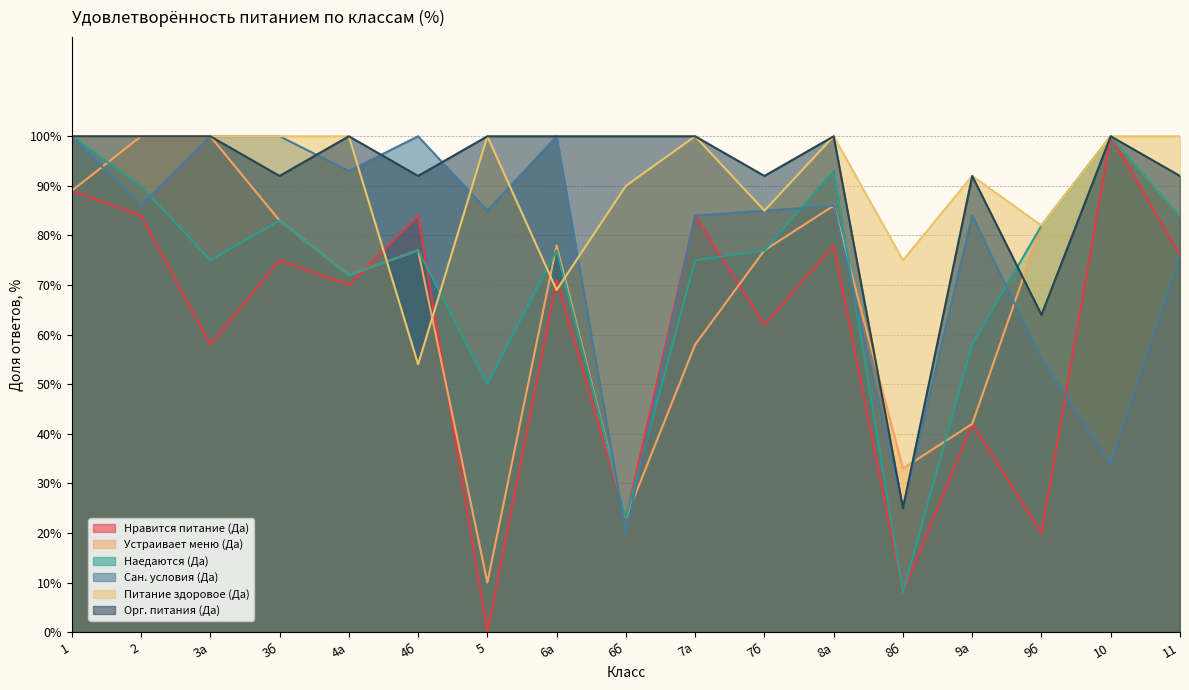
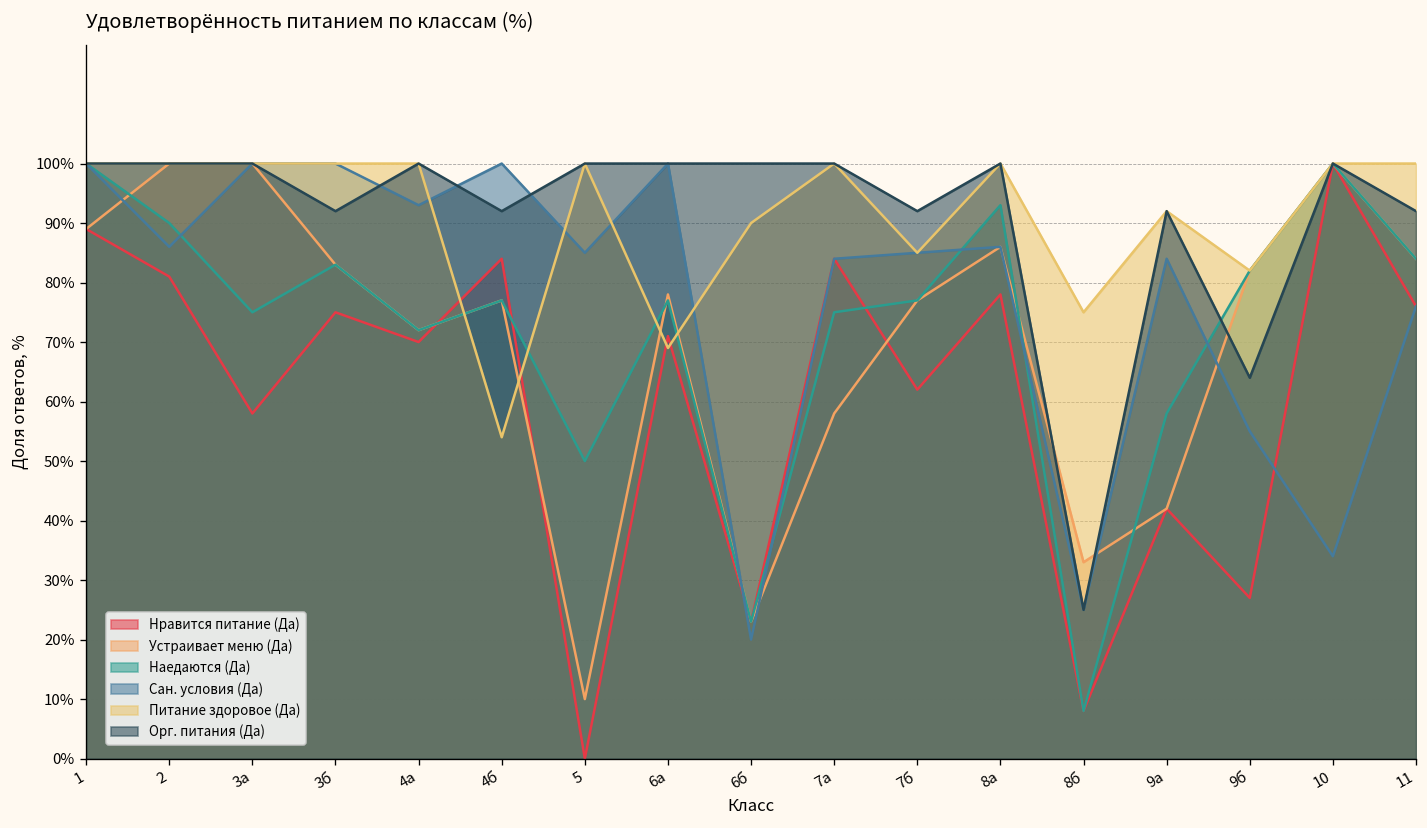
Нравится питание (Да), 2: 84% -> 81%
Нравится питание (Да), 9б: 20% -> 27%
